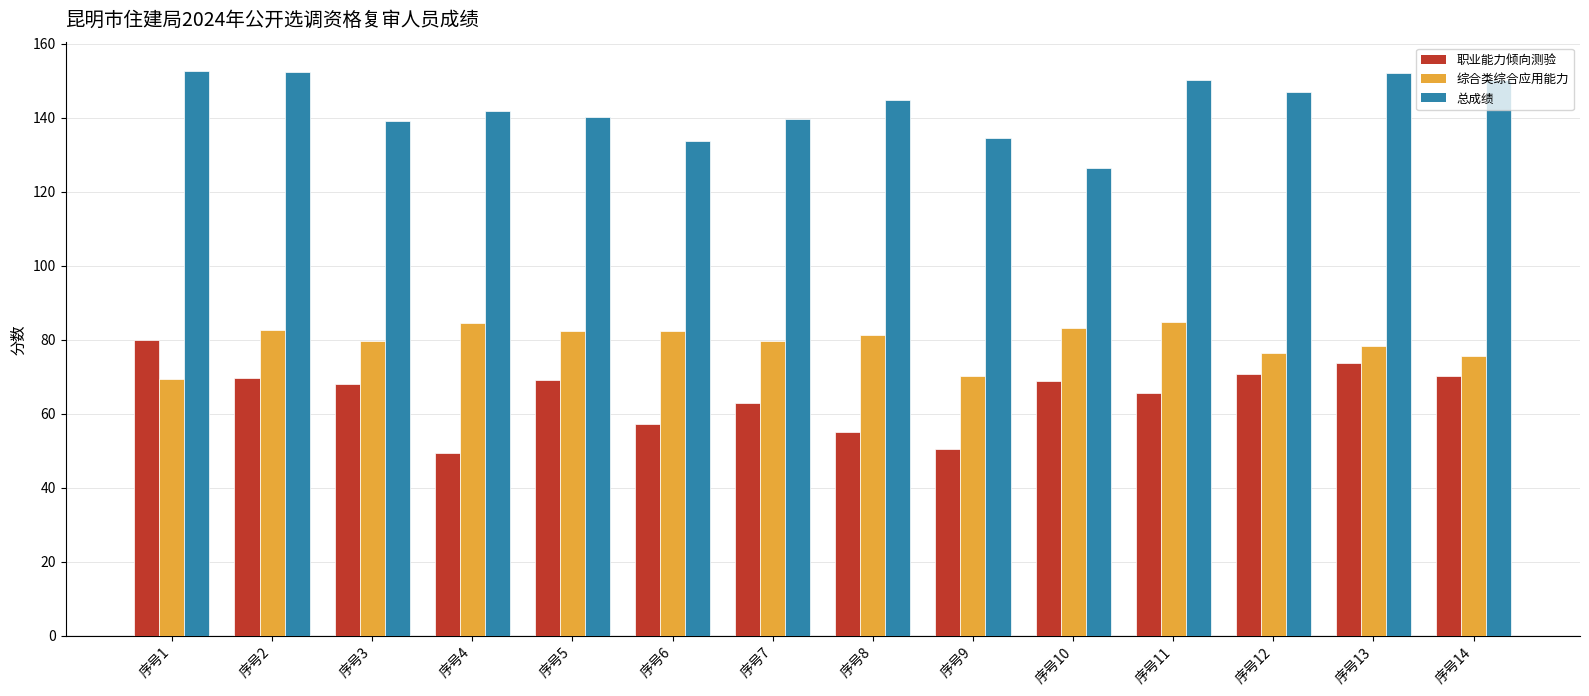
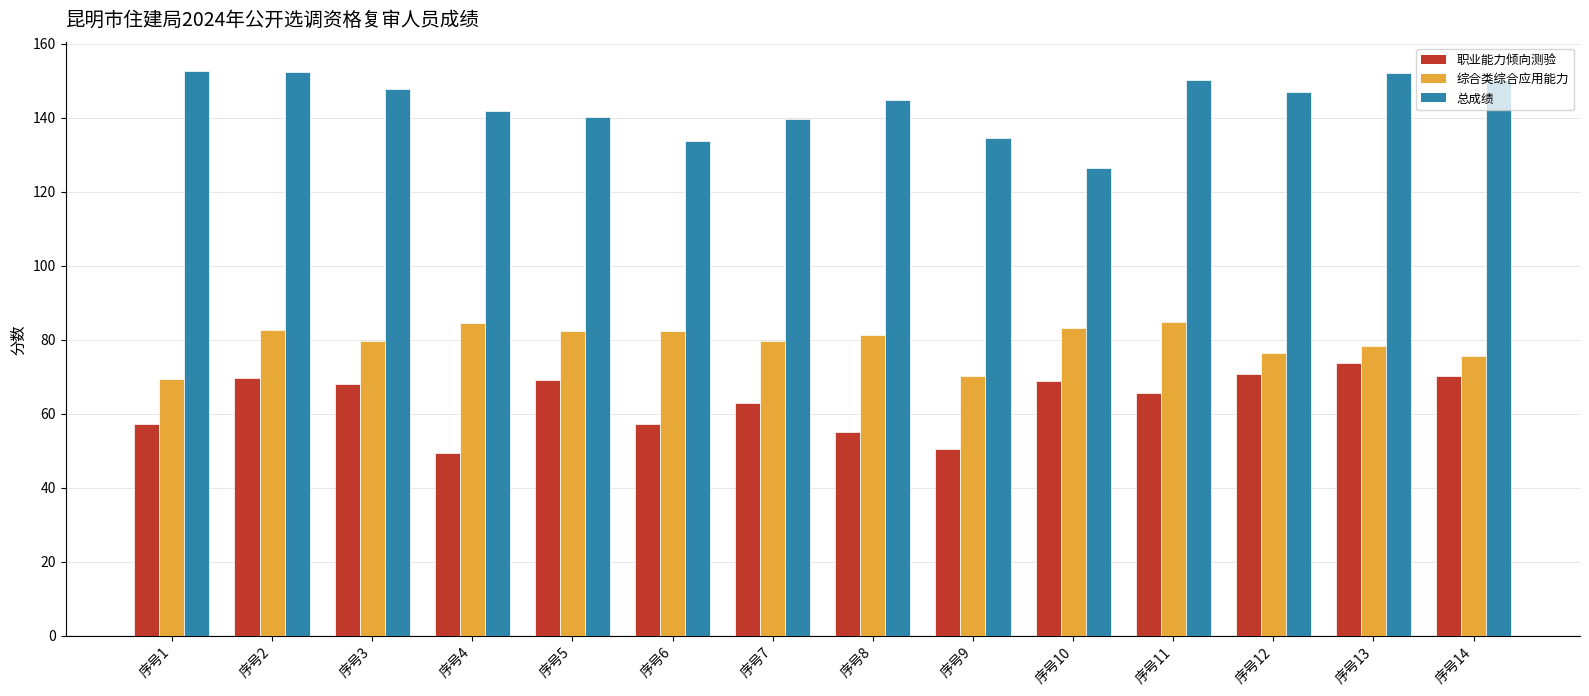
职业能力倾向测验, 序号1: 80 -> 57
总成绩, 序号3: 139 -> 148
